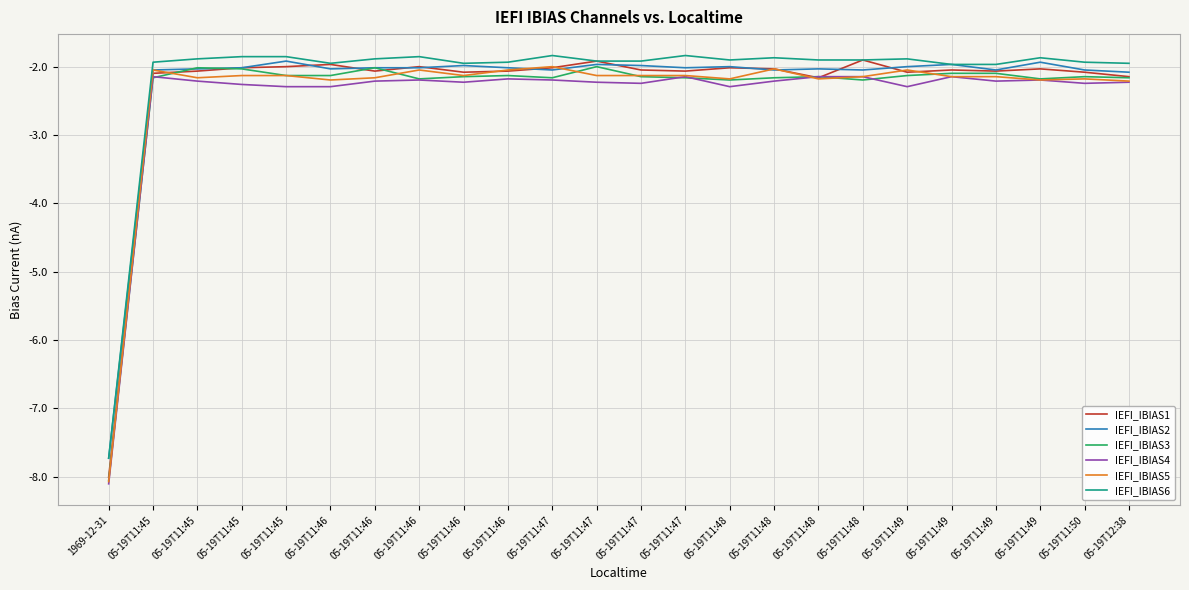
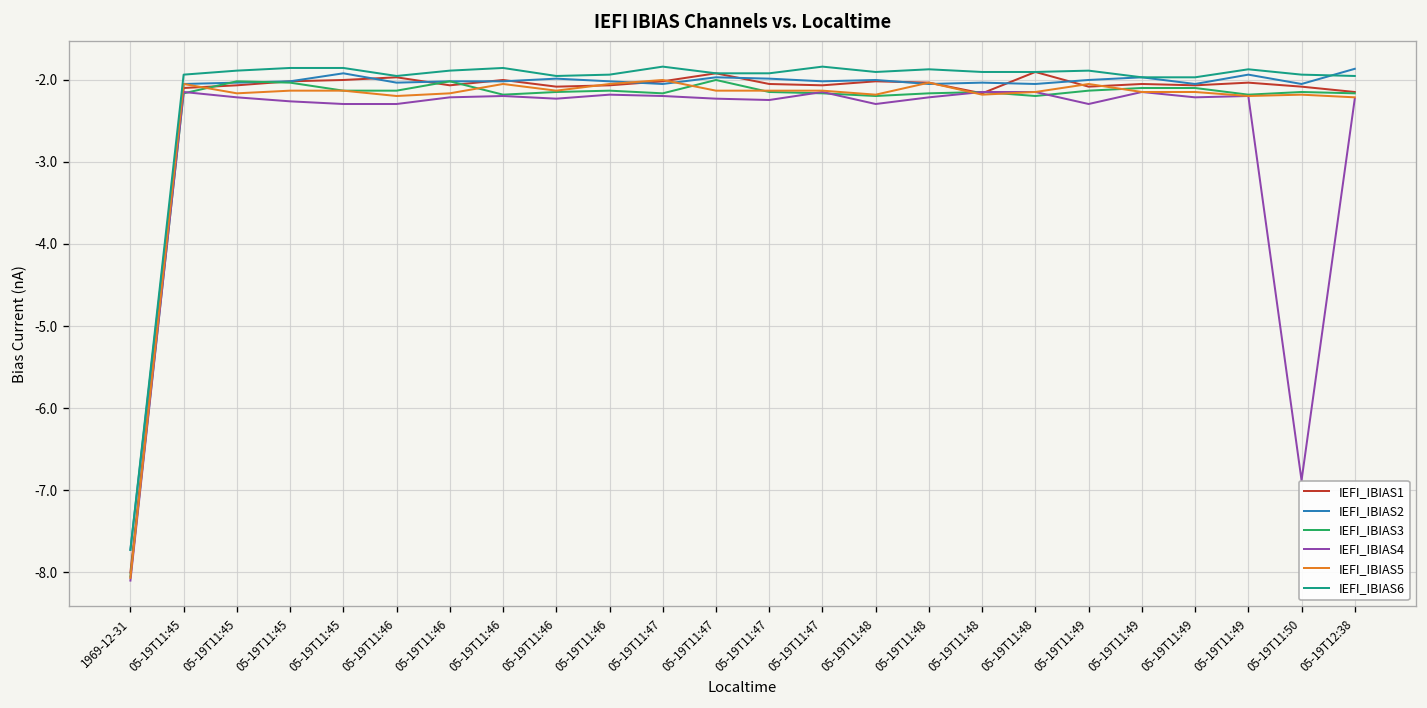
IEFI_IBIAS4, 05-19T11:50: -2.2 -> -6.9
IEFI_IBIAS2, 05-19T12:38: -2.1 -> -1.9
